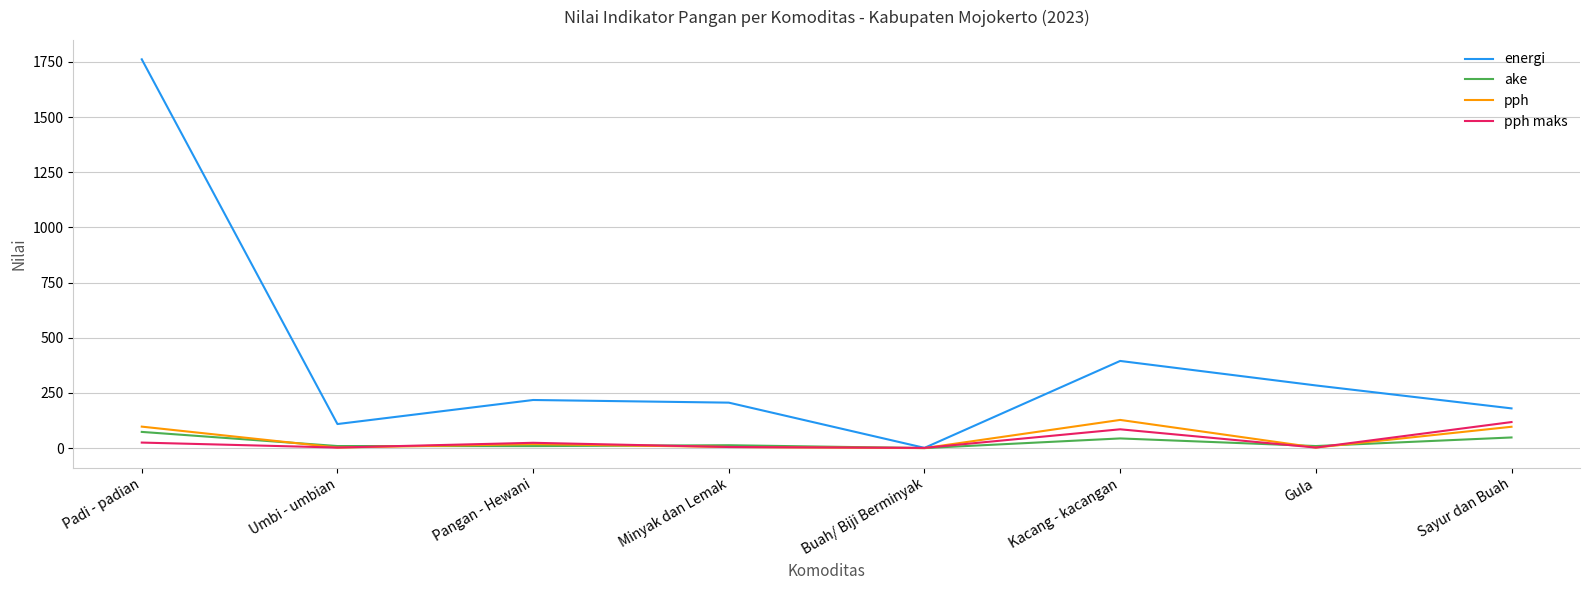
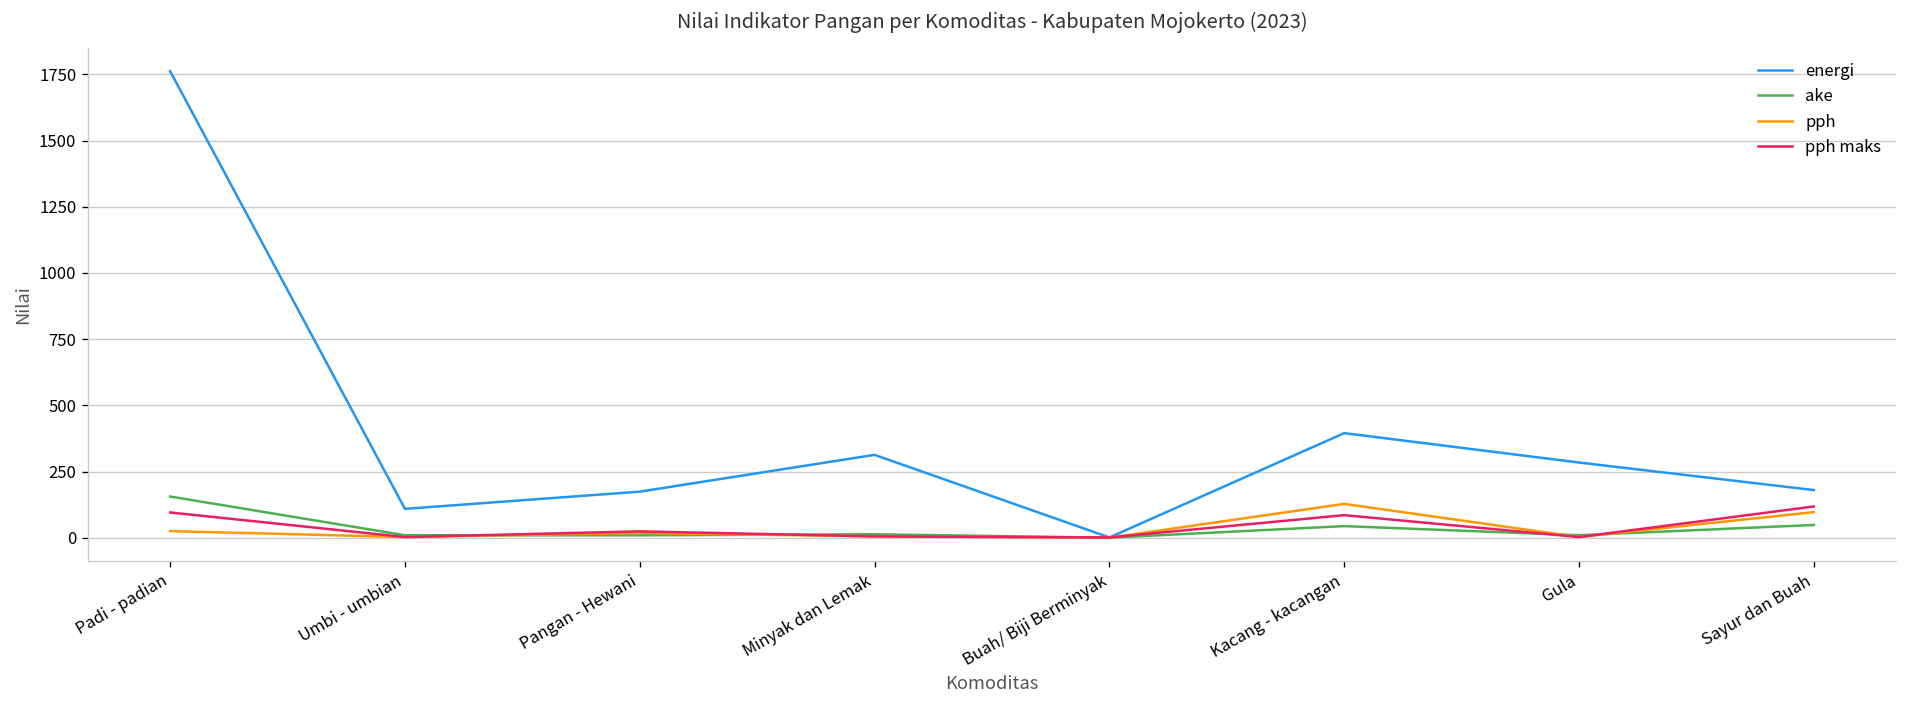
ake, Padi - padian: 70 -> 160
pph, Padi - padian: 100 -> 30
pph maks, Padi - padian: 30 -> 100
energi, Pangan - Hewani: 220 -> 170
energi, Minyak dan Lemak: 210 -> 310
